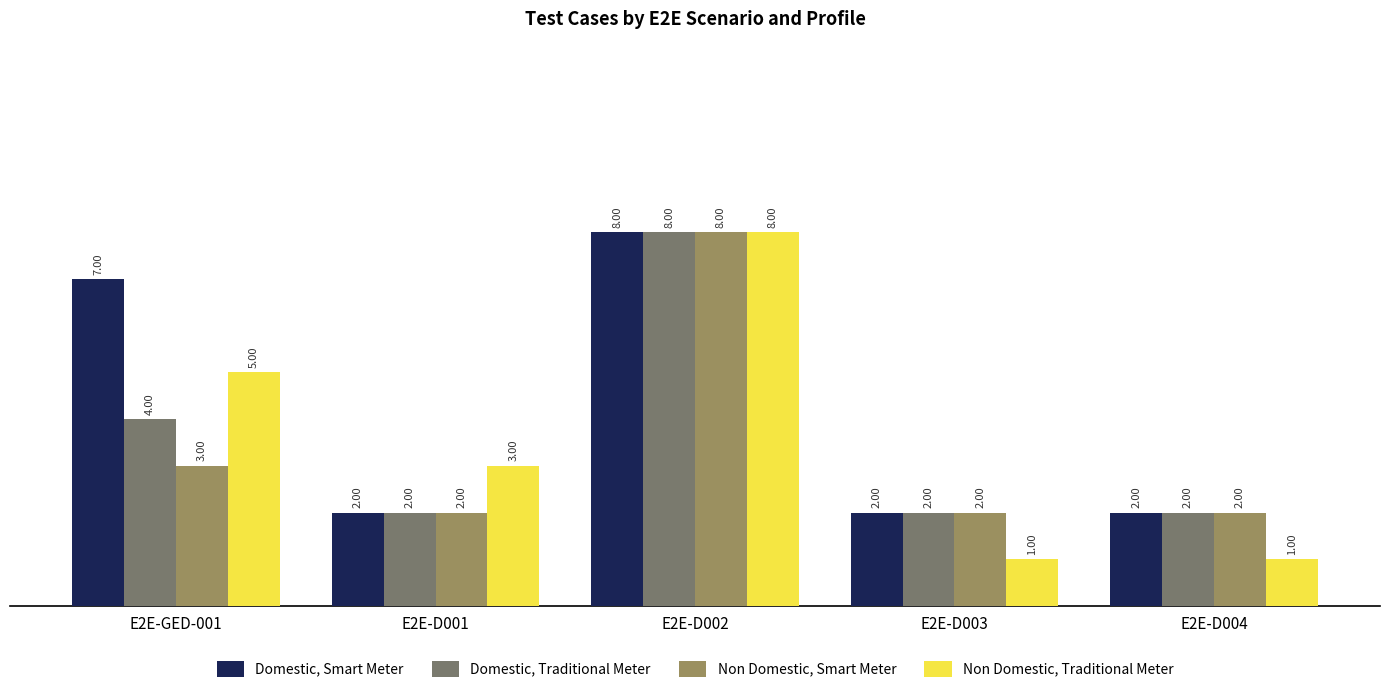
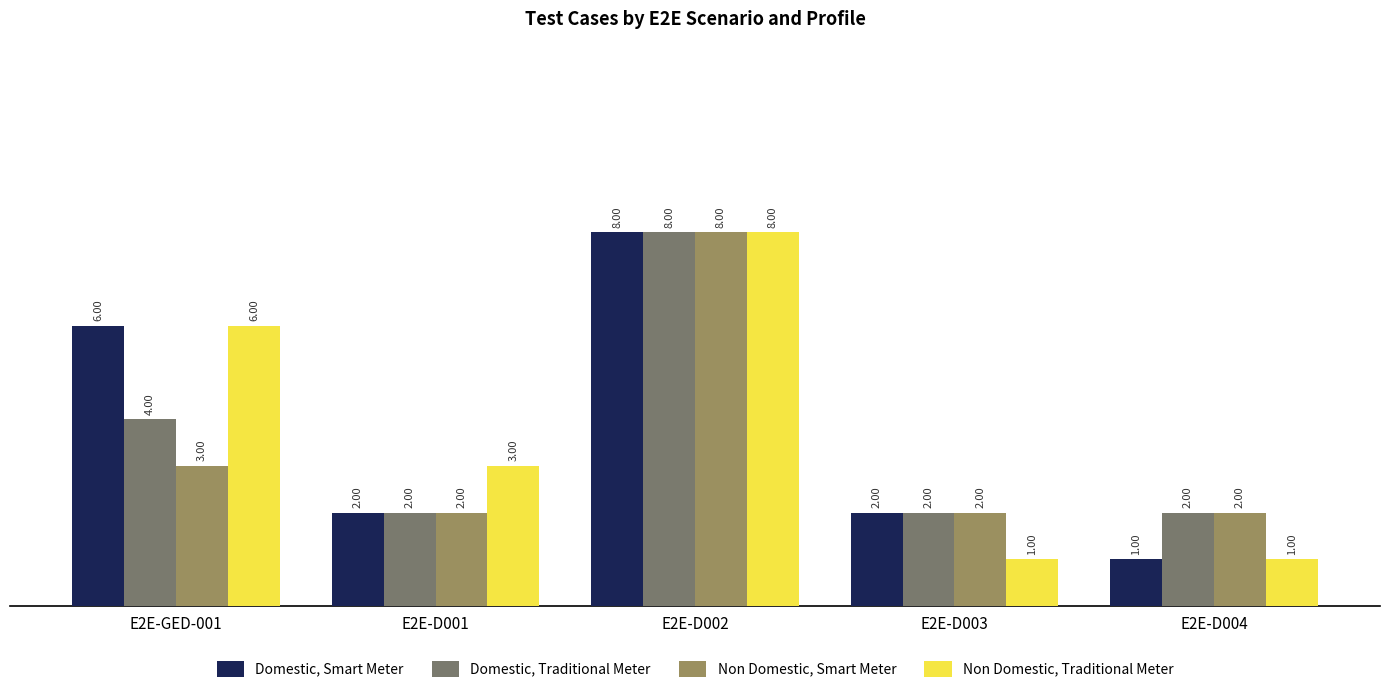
Domestic, Smart Meter, E2E-GED-001: 7.00 -> 6.00
Non Domestic, Traditional Meter, E2E-GED-001: 5.00 -> 6.00
Domestic, Smart Meter, E2E-D004: 2.00 -> 1.00
